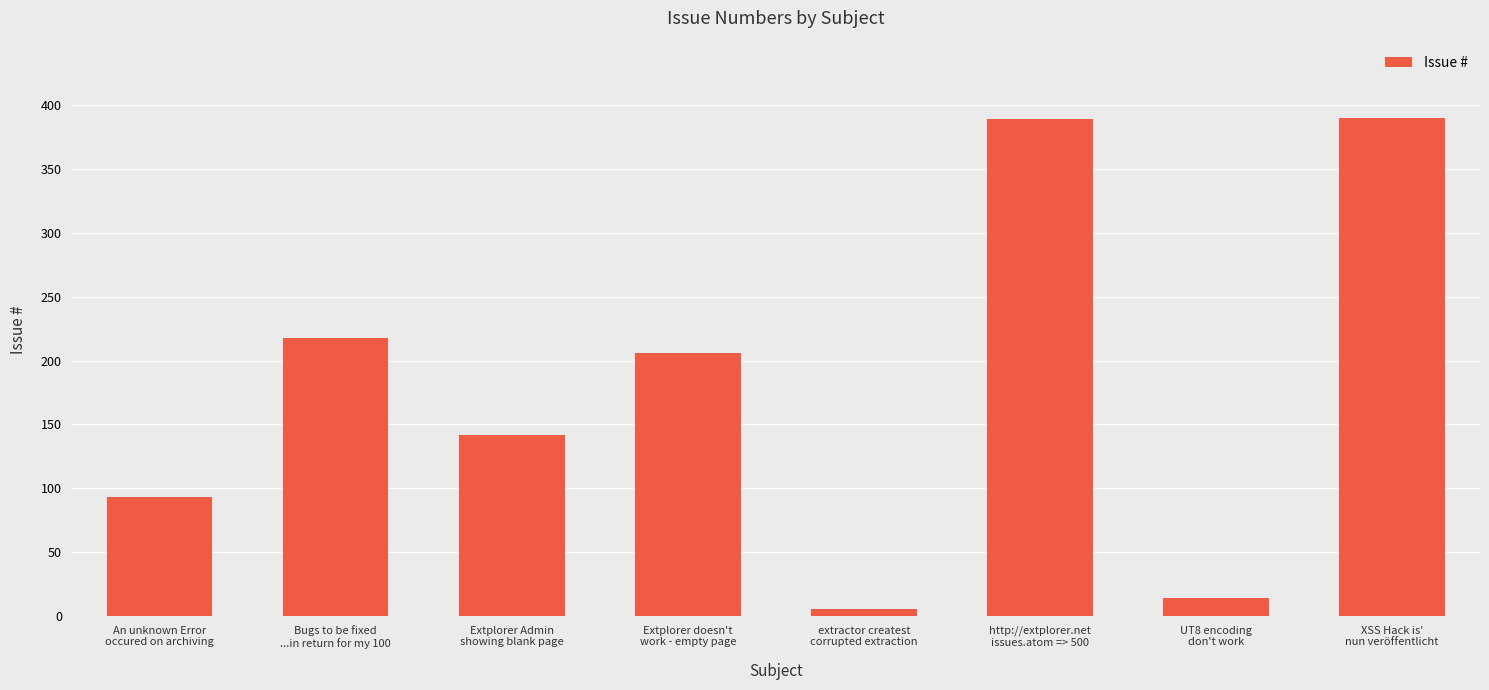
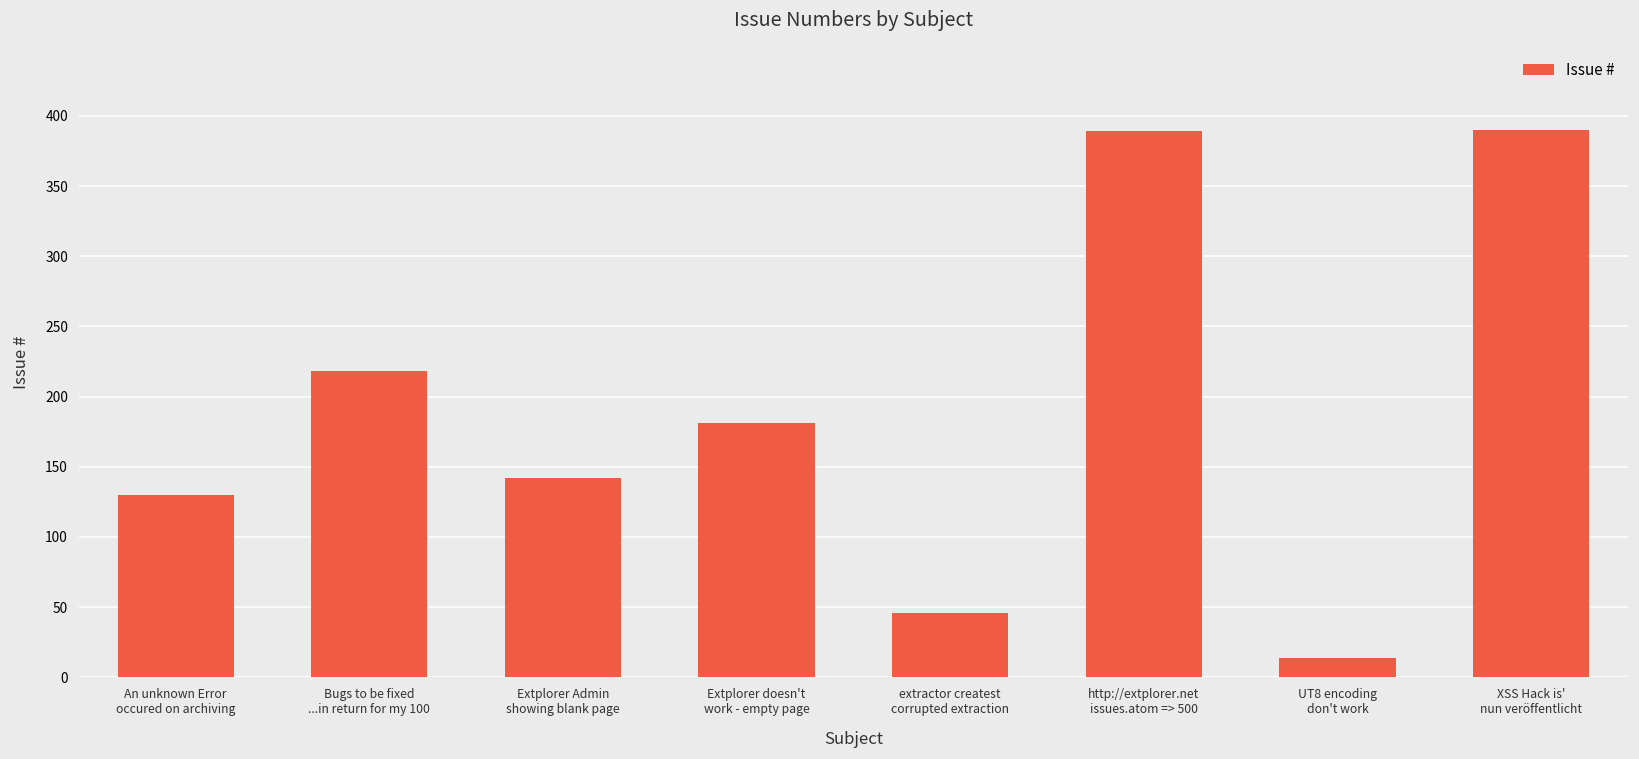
An unknown Error occured on archiving: 93 -> 130
Extplorer doesn't work - empty page: 206 -> 181
extractor createst corrupted extraction: 5 -> 46
